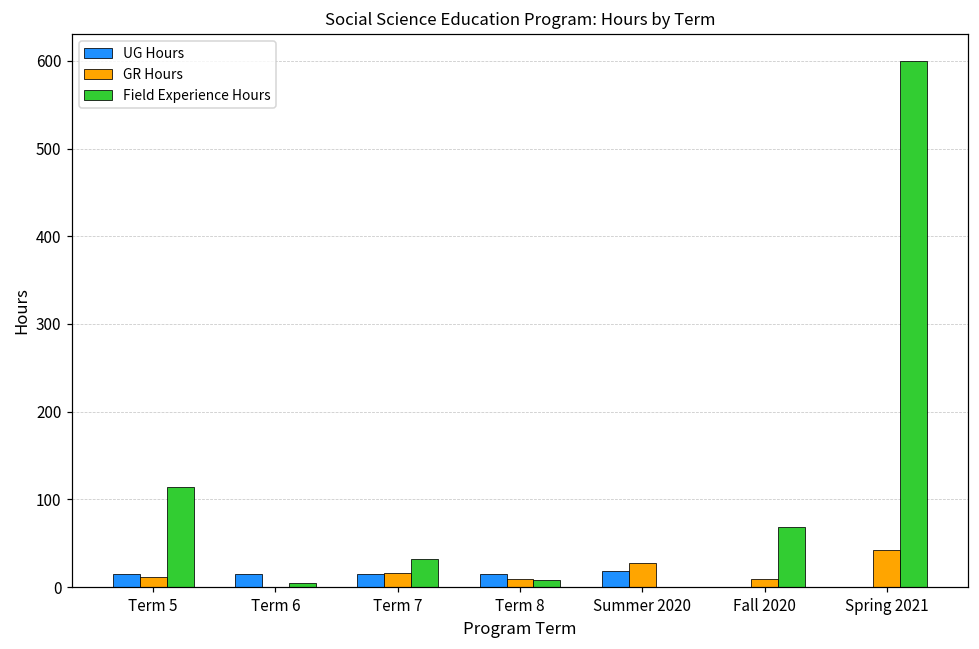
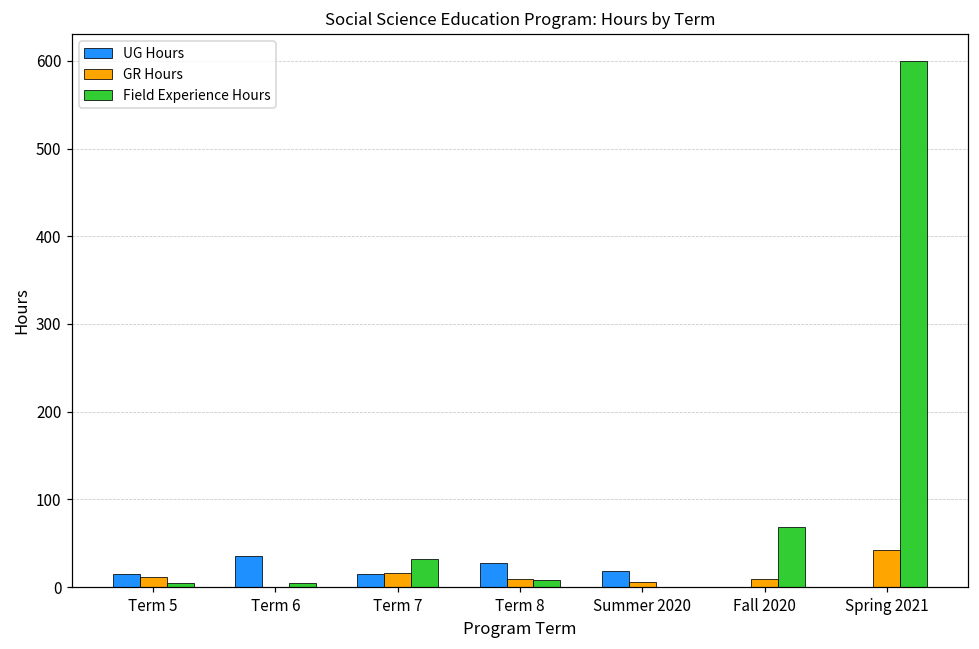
Field Experience Hours, Term 5: 110 -> 10
UG Hours, Term 6: 20 -> 40
UG Hours, Term 8: 20 -> 30
GR Hours, Summer 2020: 30 -> 10
